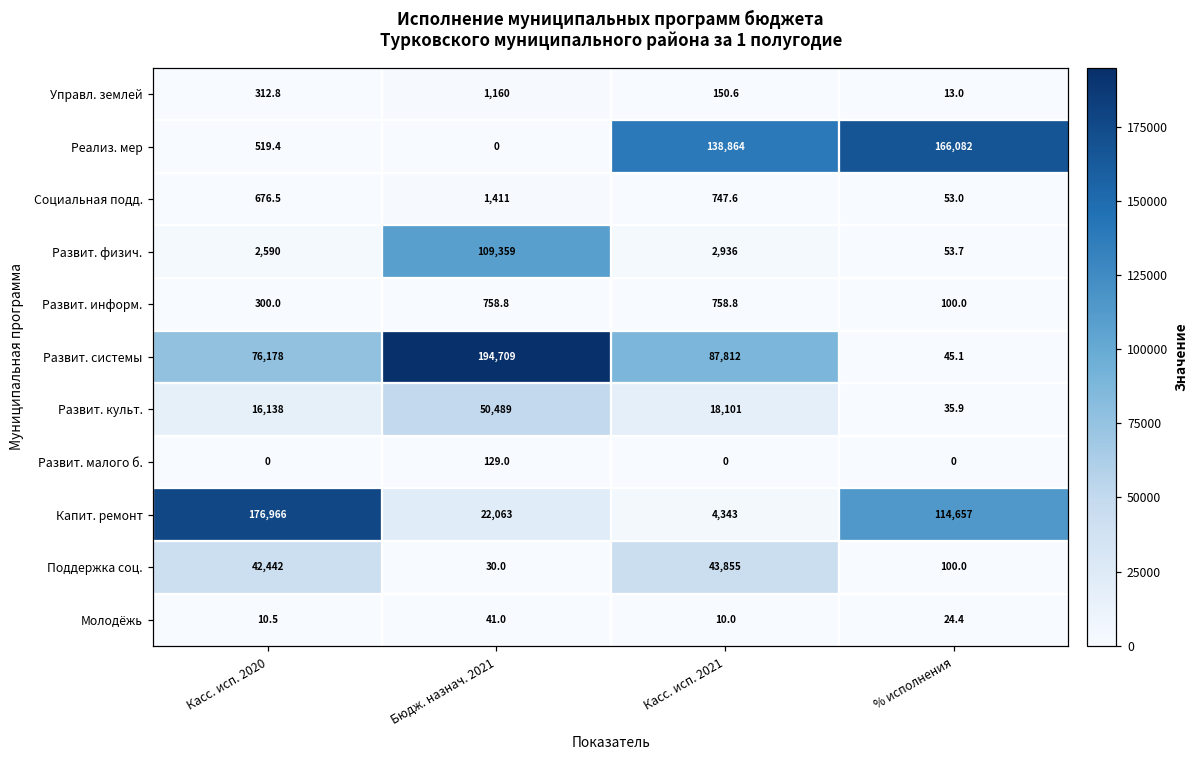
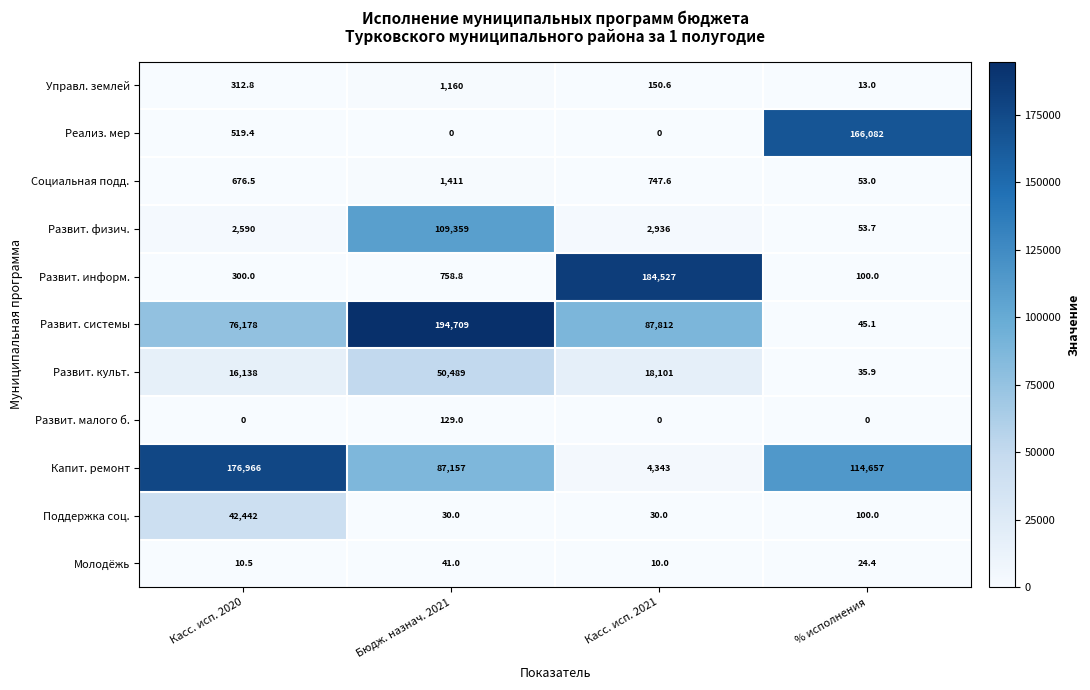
Реализ. мер, Касс. исп. 2021: 138,864 -> 0
Развит. информ., Касс. исп. 2021: 758.8 -> 184,527
Капит. ремонт, Бюдж. назнач. 2021: 22,063 -> 87,157
Поддержка соц., Касс. исп. 2021: 43,855 -> 30.0
